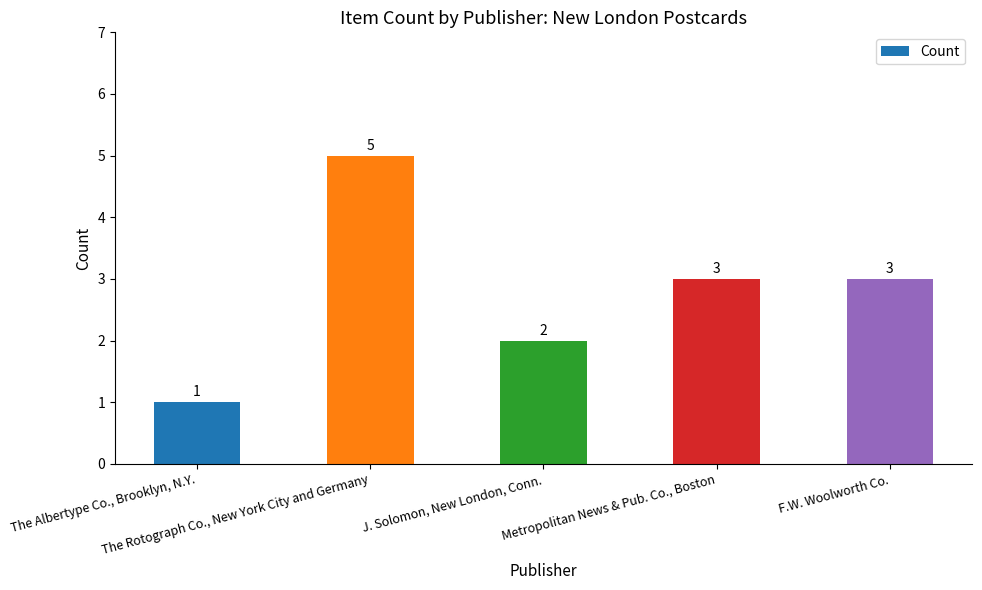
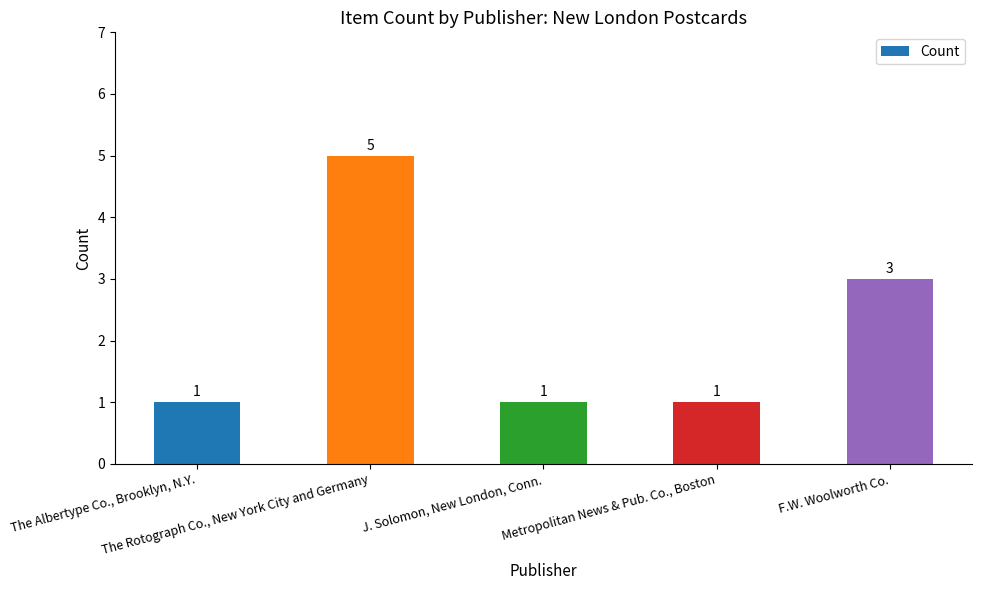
J. Solomon, New London, Conn.: 2 -> 1
Metropolitan News & Pub. Co., Boston: 3 -> 1
